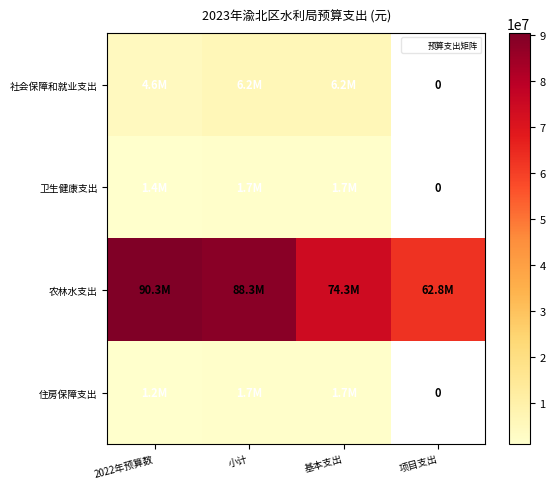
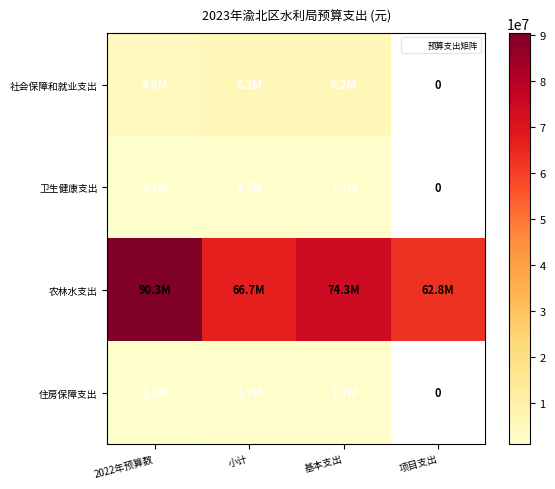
农林水支出, 小计: 88.3M -> 66.7M
